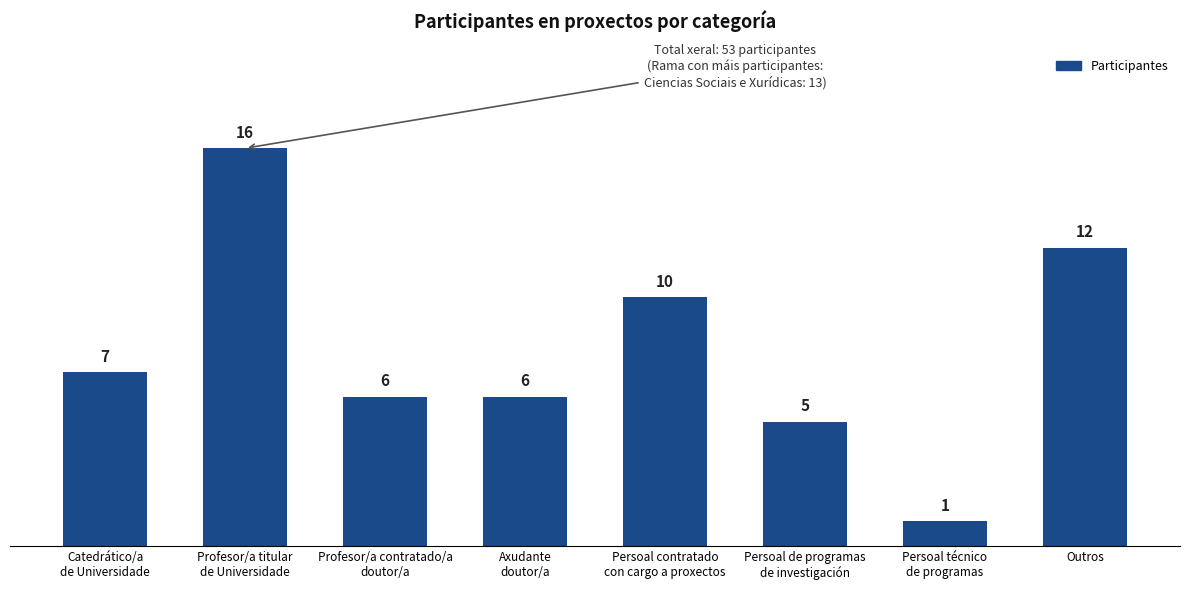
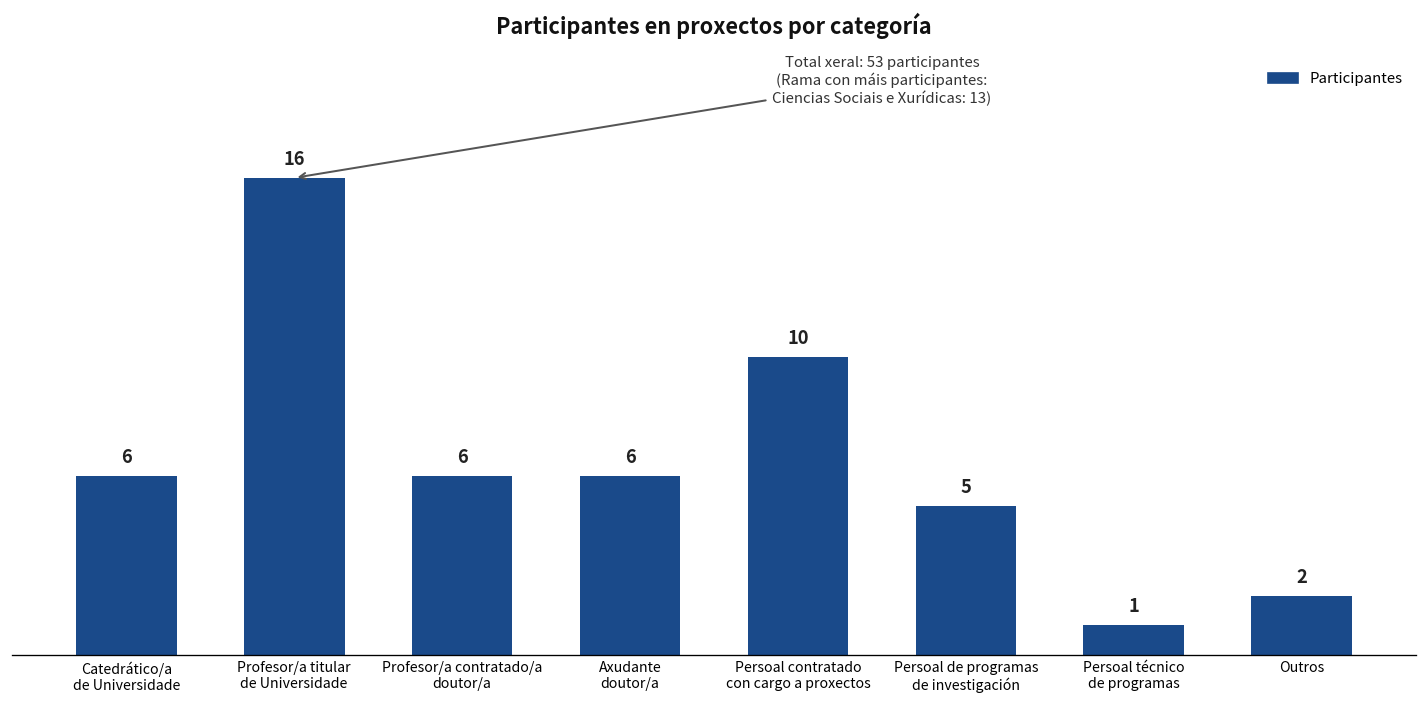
Catedrático/a de Universidade: 7 -> 6
Outros: 12 -> 2
